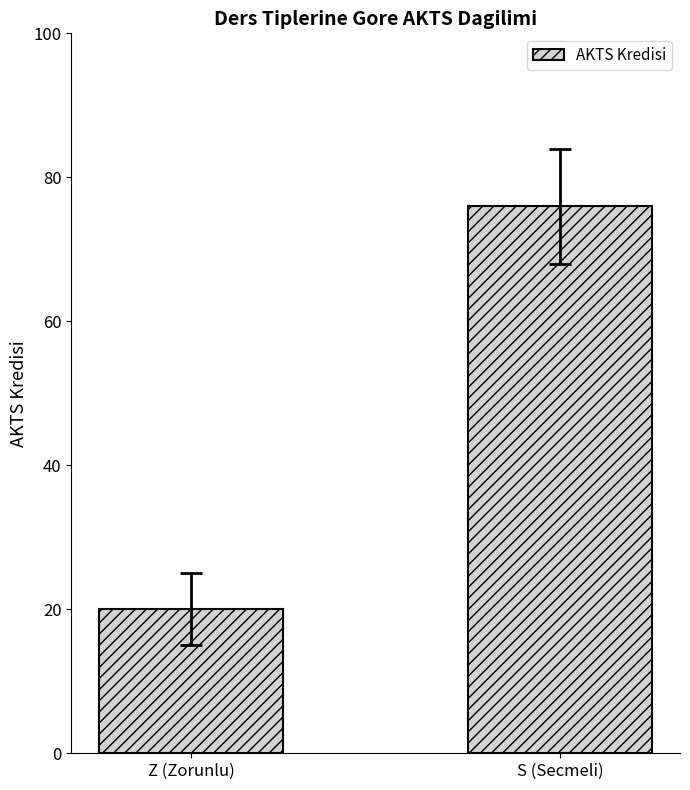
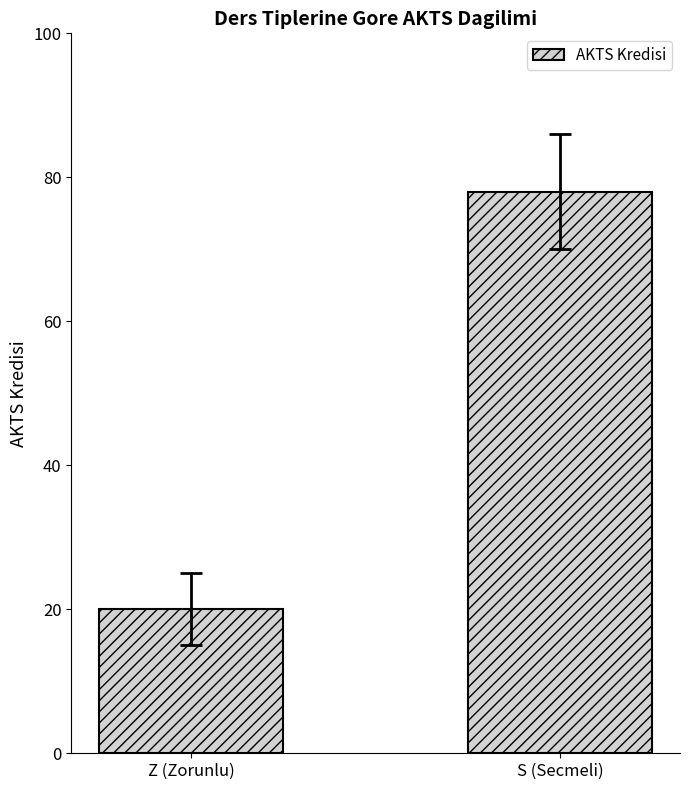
AKTS Kredisi, S (Secmeli): 76 -> 78
